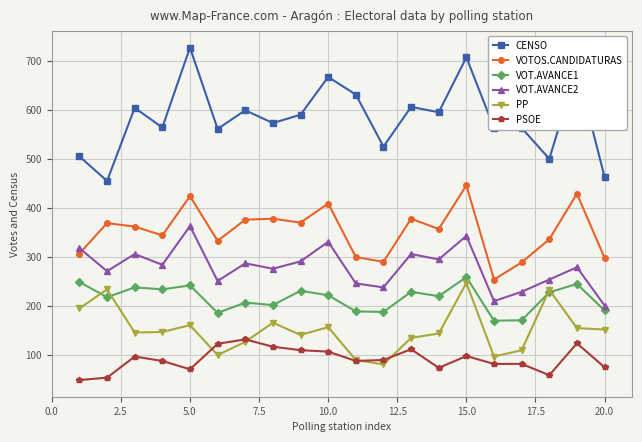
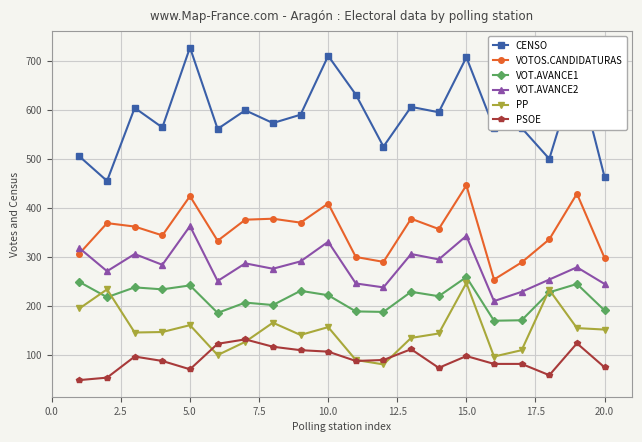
CENSO, 10.0: 670 -> 710
VOT.AVANCE2, 20.0: 200 -> 250
